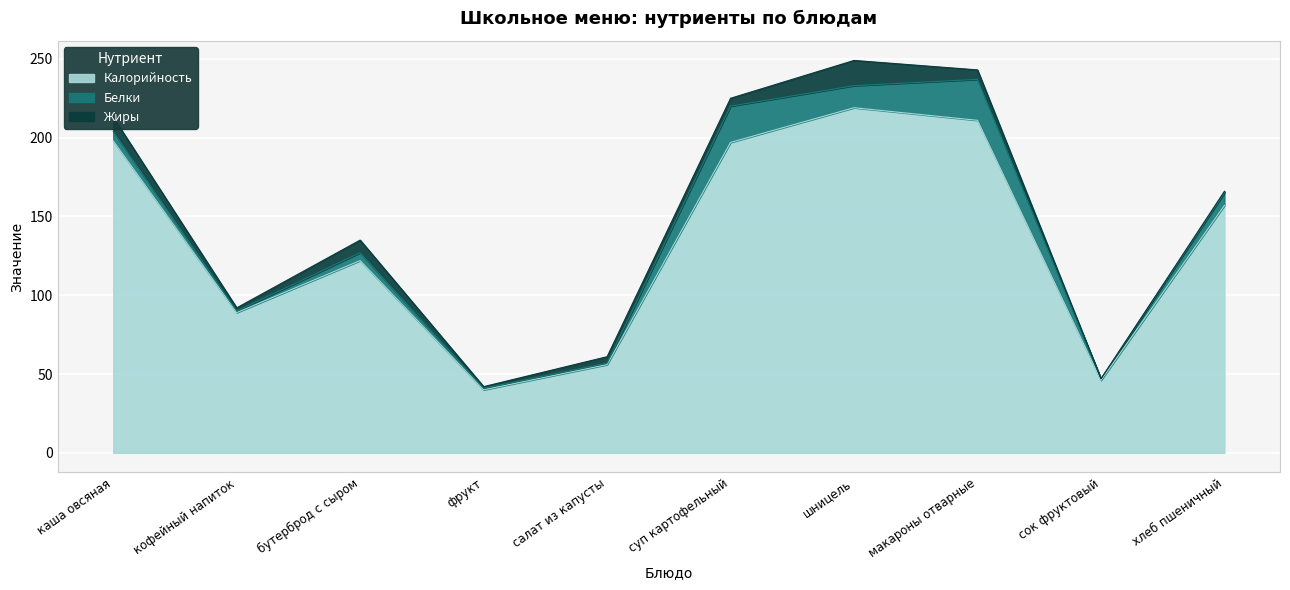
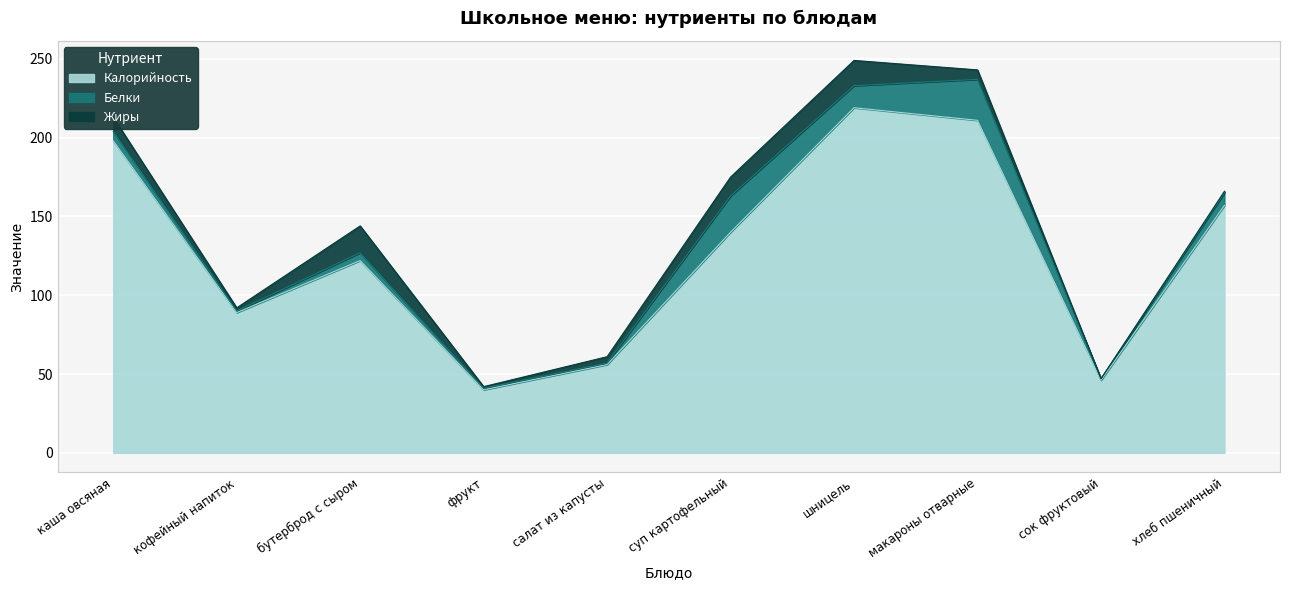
Жиры, бутерброд с сыром: 8 -> 17
Калорийность, суп картофельный: 197 -> 140
Жиры, суп картофельный: 5 -> 12
